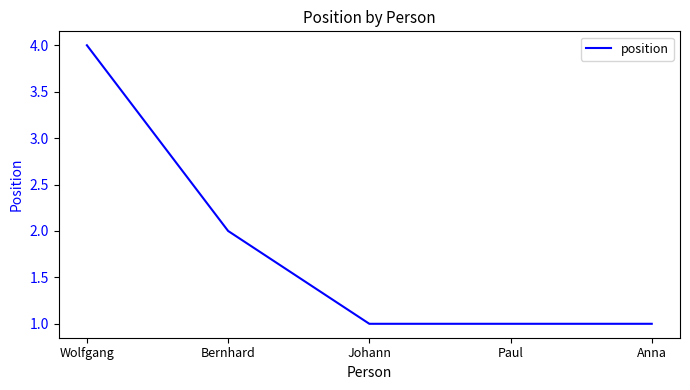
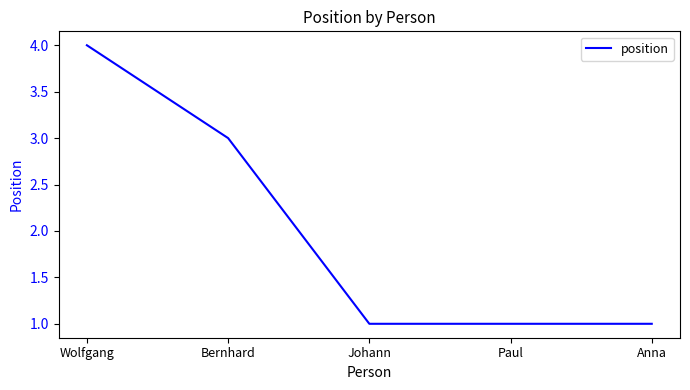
Bernhard: 2 -> 3
